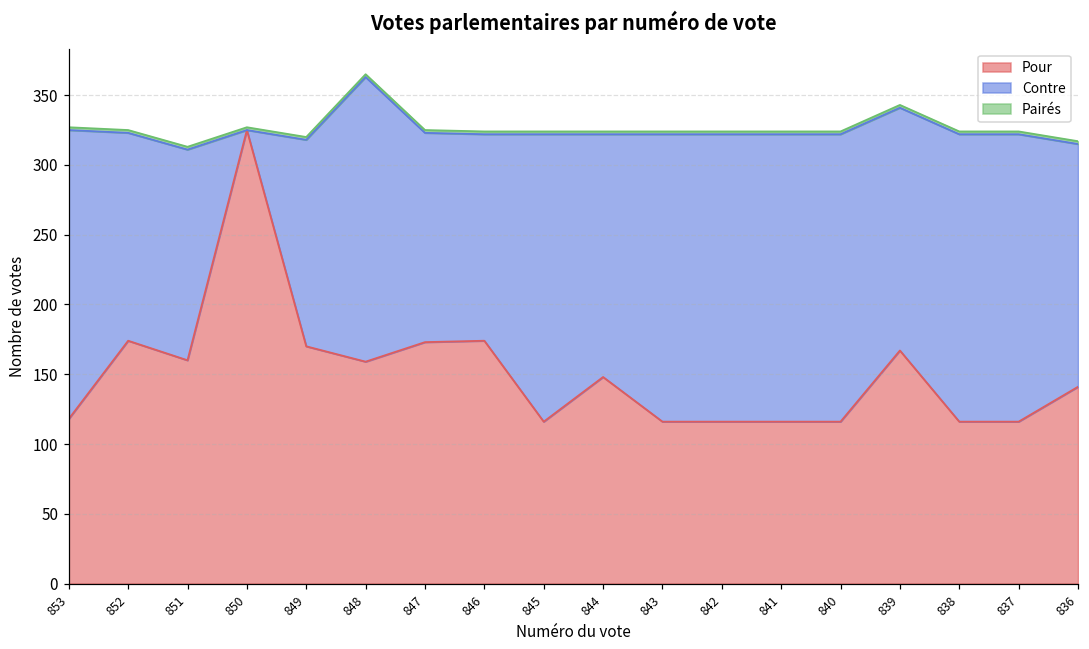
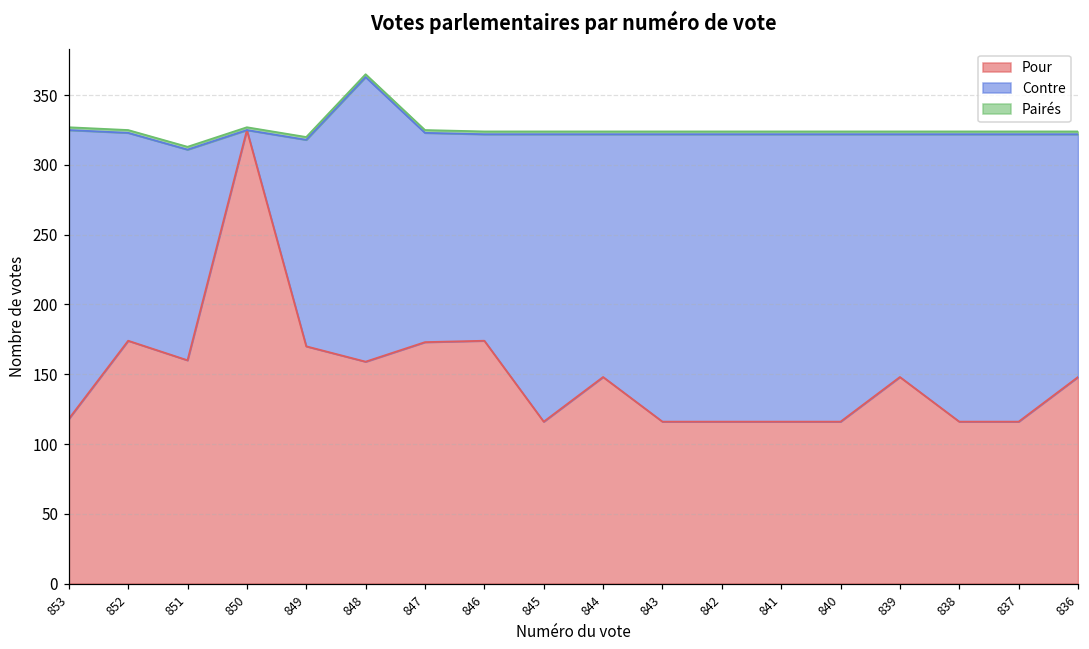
Pour, 839: 167 -> 148
Pour, 836: 141 -> 148
